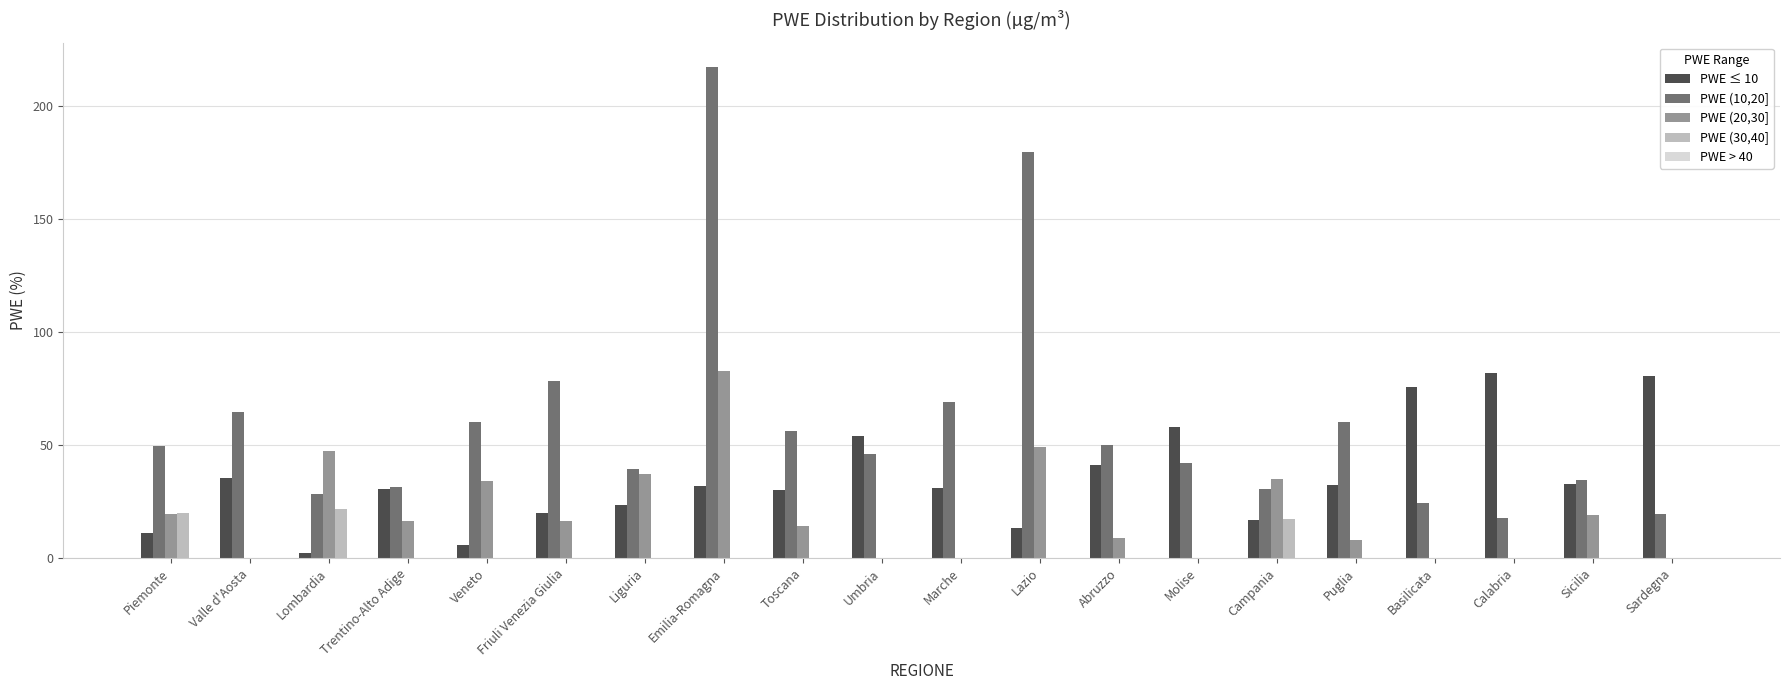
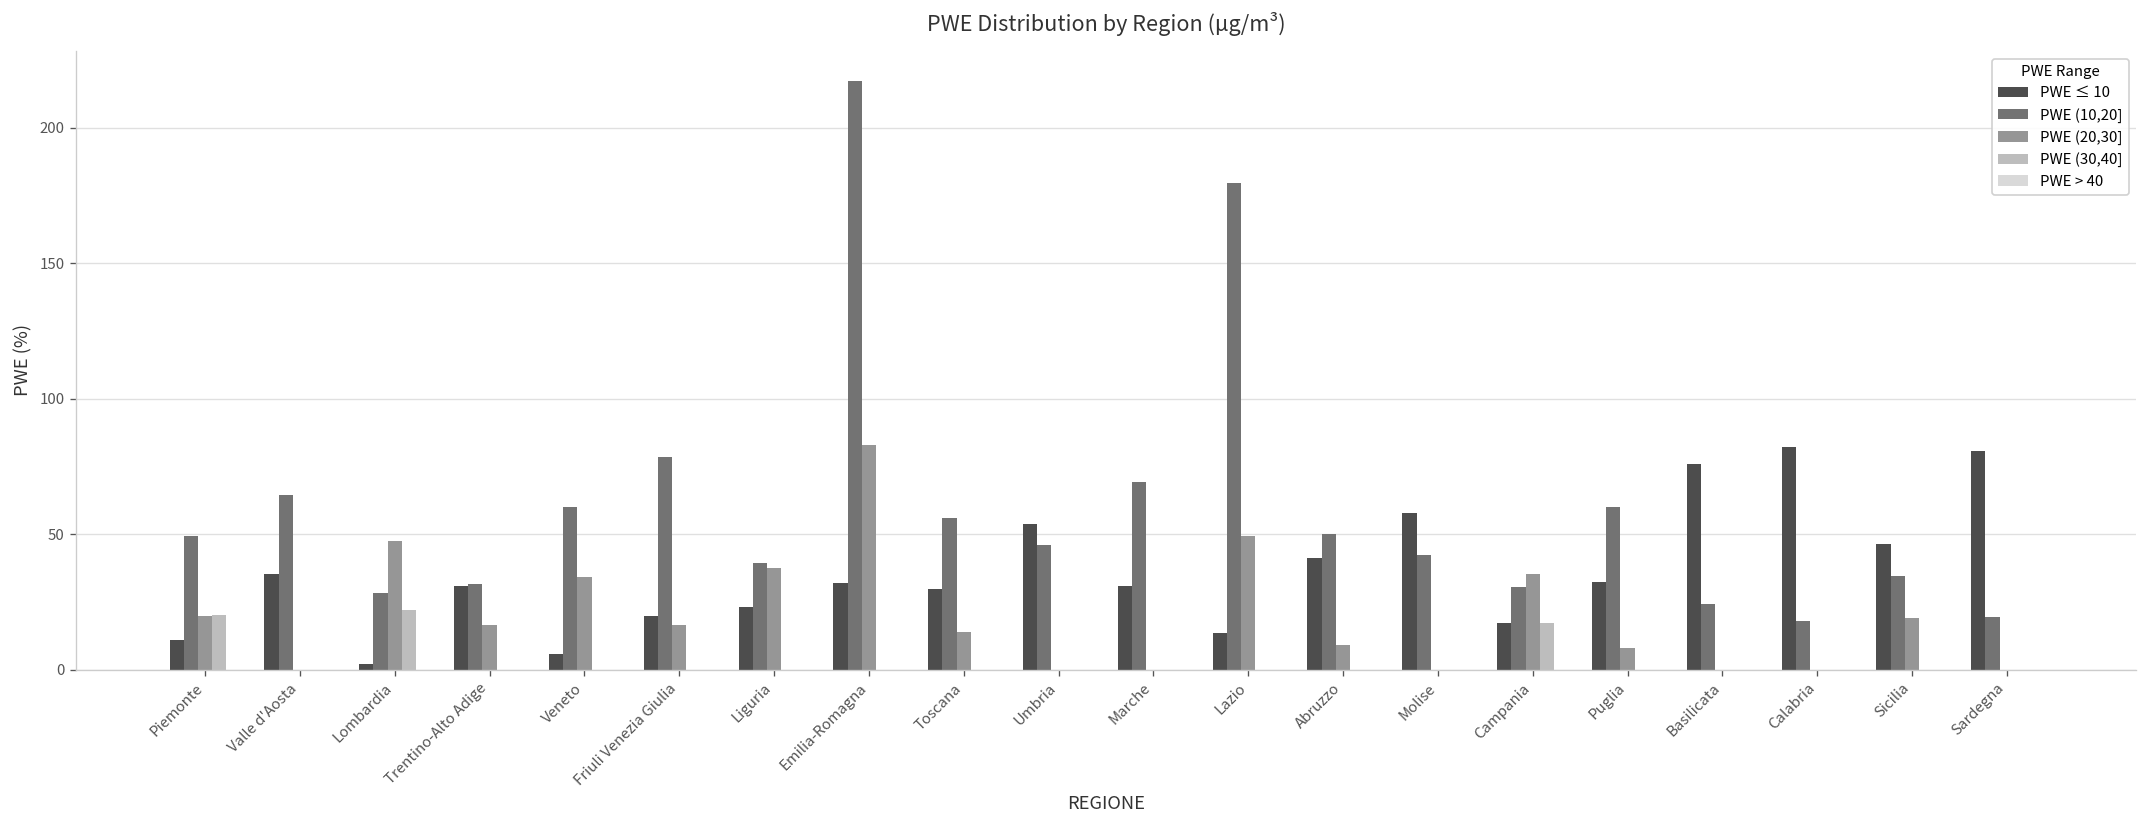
PWE ≤ 10, Sicilia: 33 -> 47
